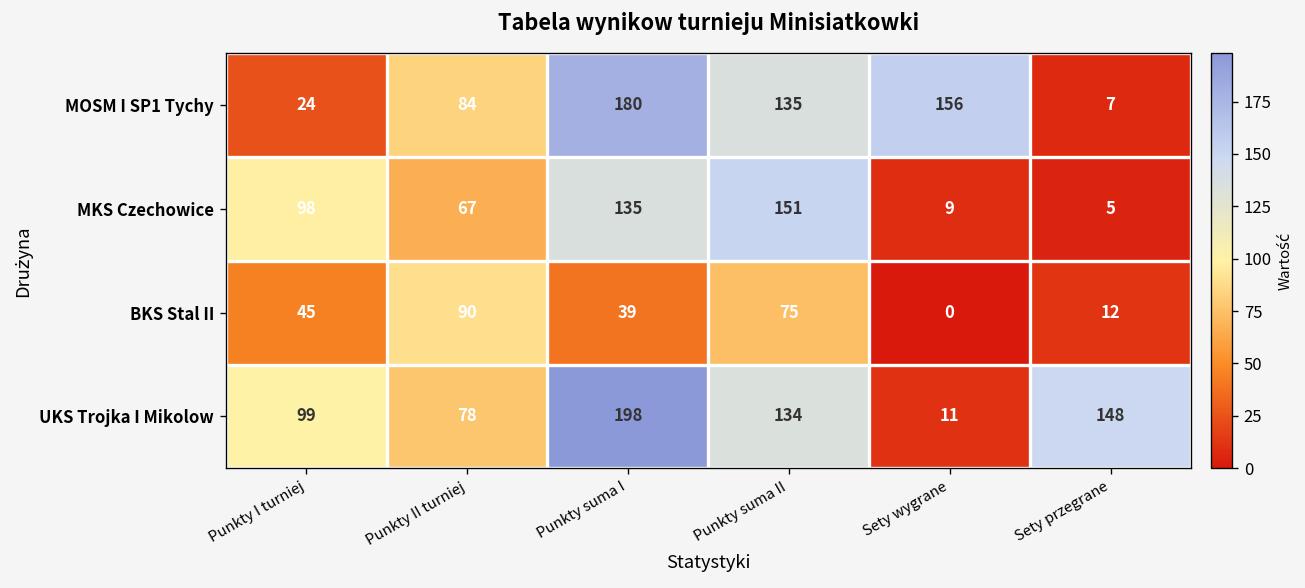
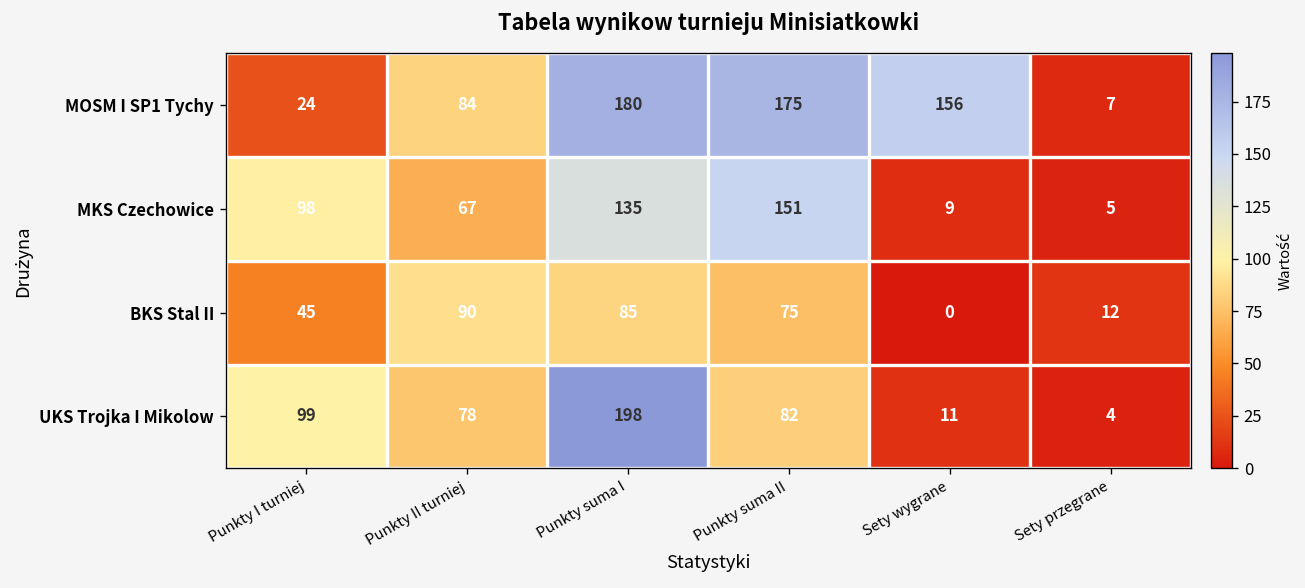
MOSM I SP1 Tychy, Punkty suma II: 135 -> 175
BKS Stal II, Punkty suma I: 39 -> 85
UKS Trojka I Mikolow, Punkty suma II: 134 -> 82
UKS Trojka I Mikolow, Sety przegrane: 148 -> 4
